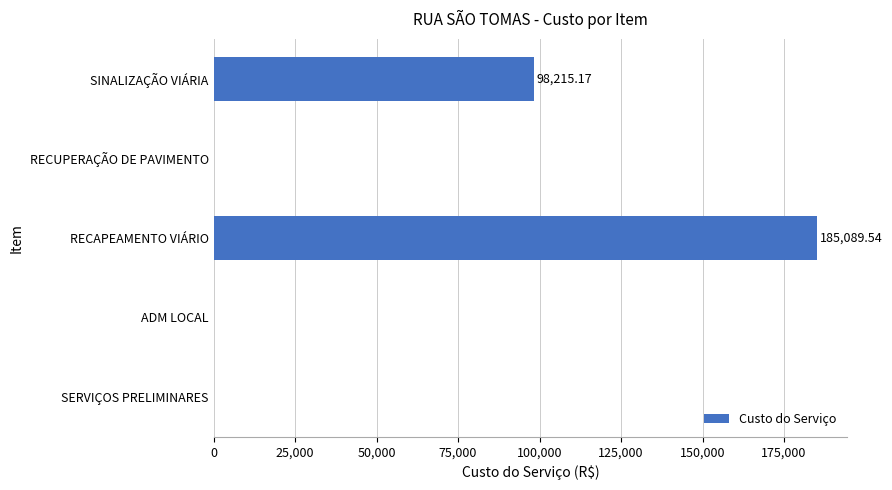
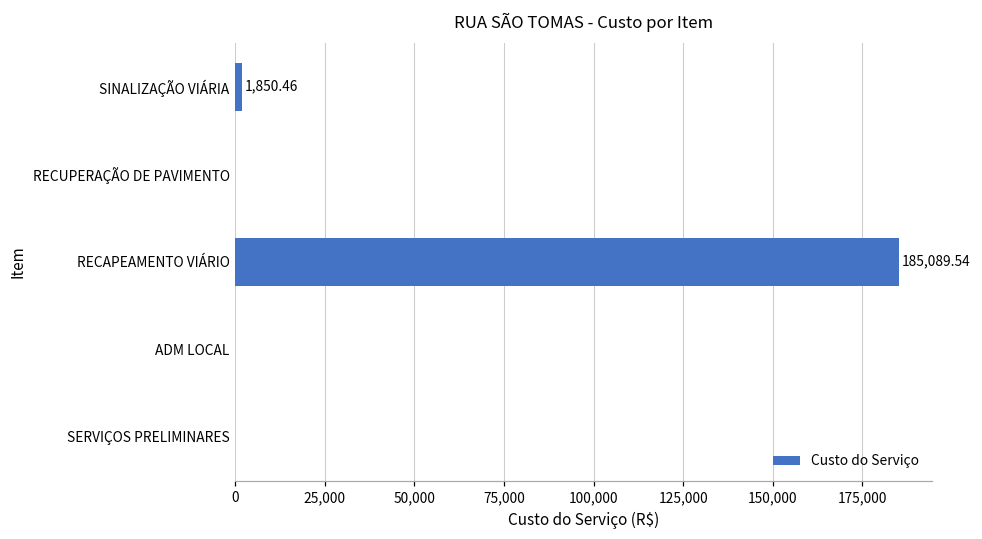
SINALIZAÇÃO VIÁRIA: 98,215.17 -> 1,850.46
